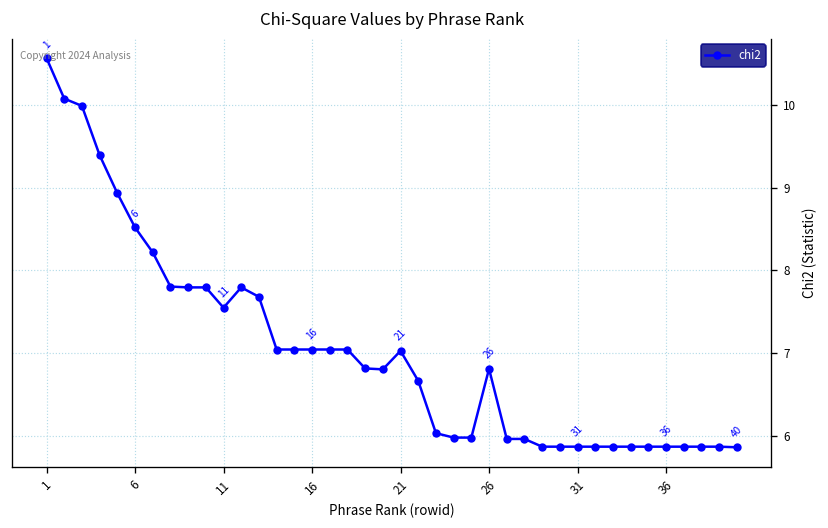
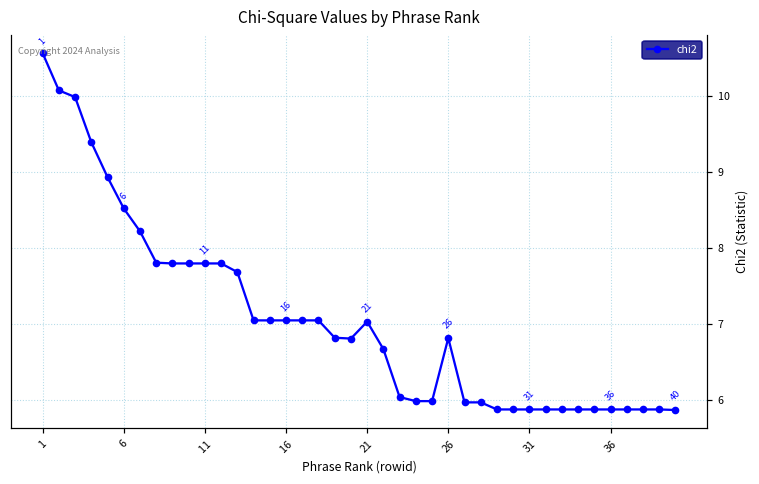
11: 7.5 -> 7.8
